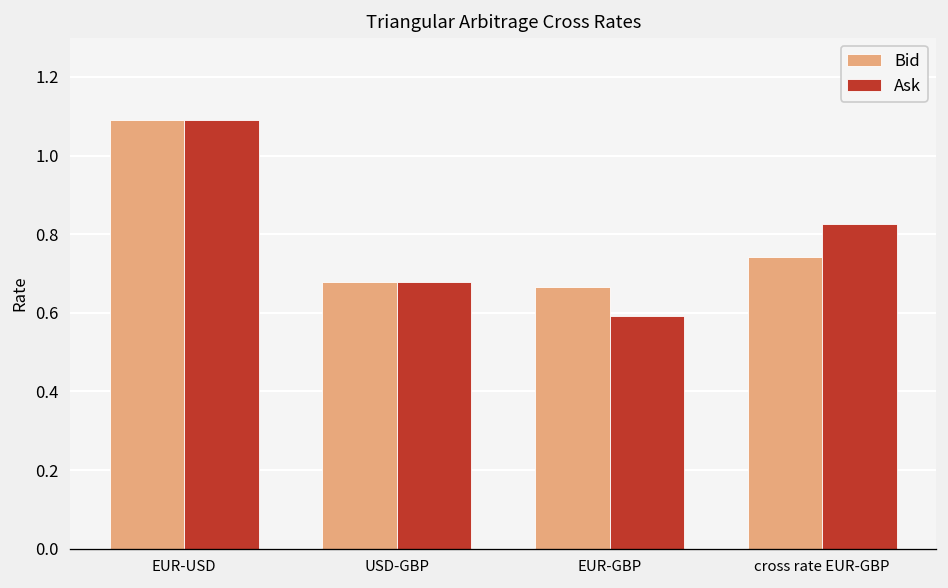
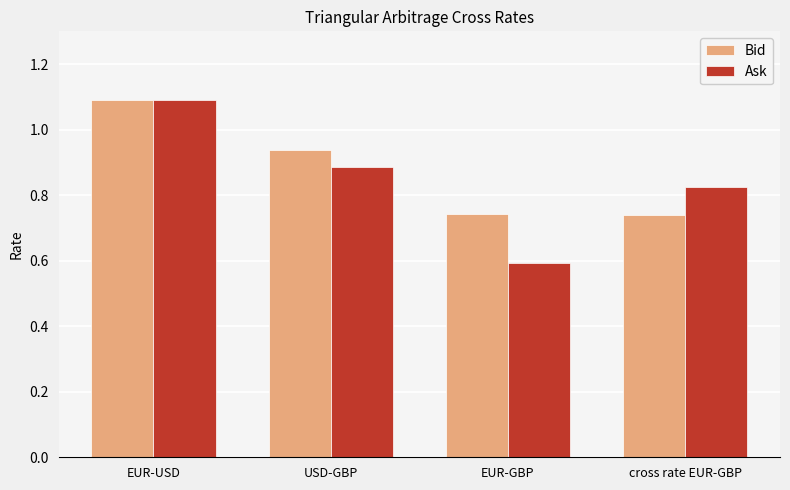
Bid, USD-GBP: 0.68 -> 0.94
Ask, USD-GBP: 0.68 -> 0.89
Bid, EUR-GBP: 0.67 -> 0.74
